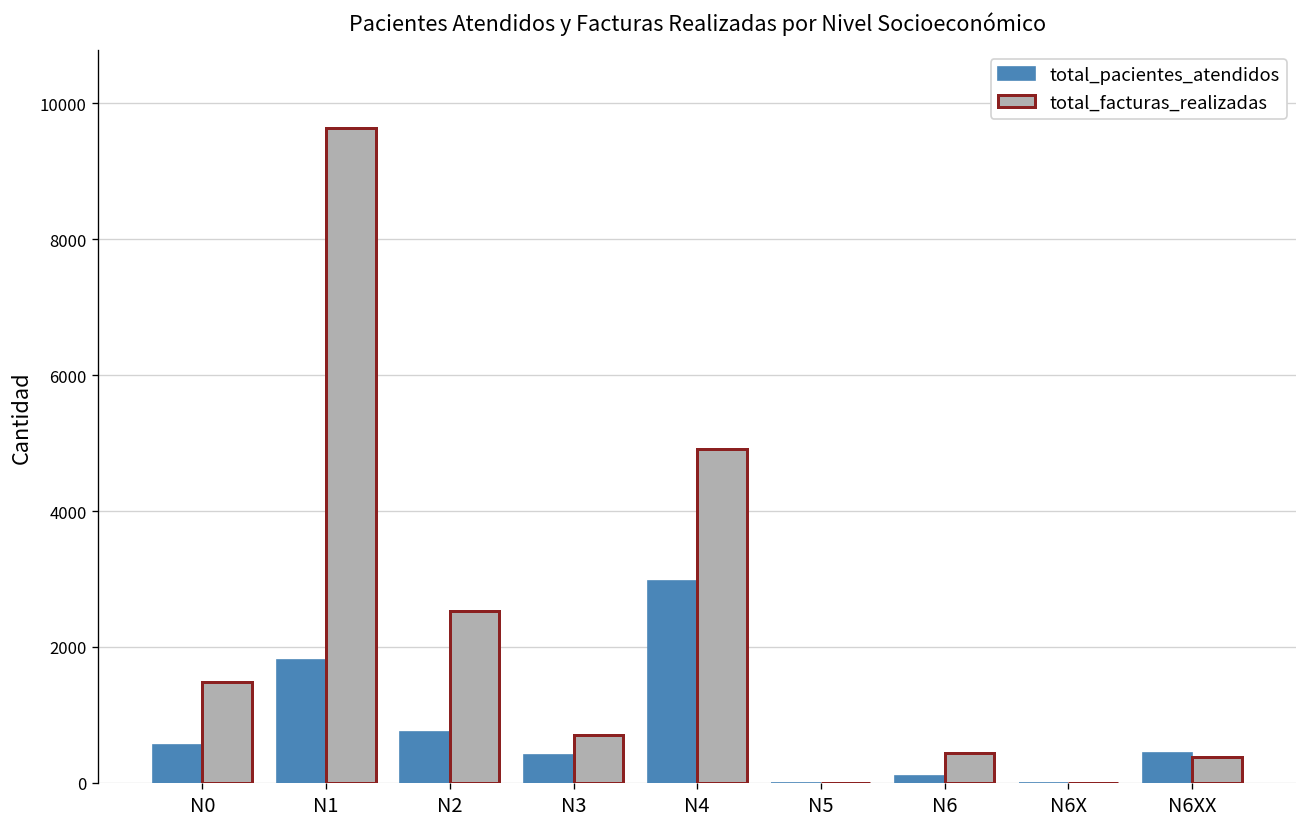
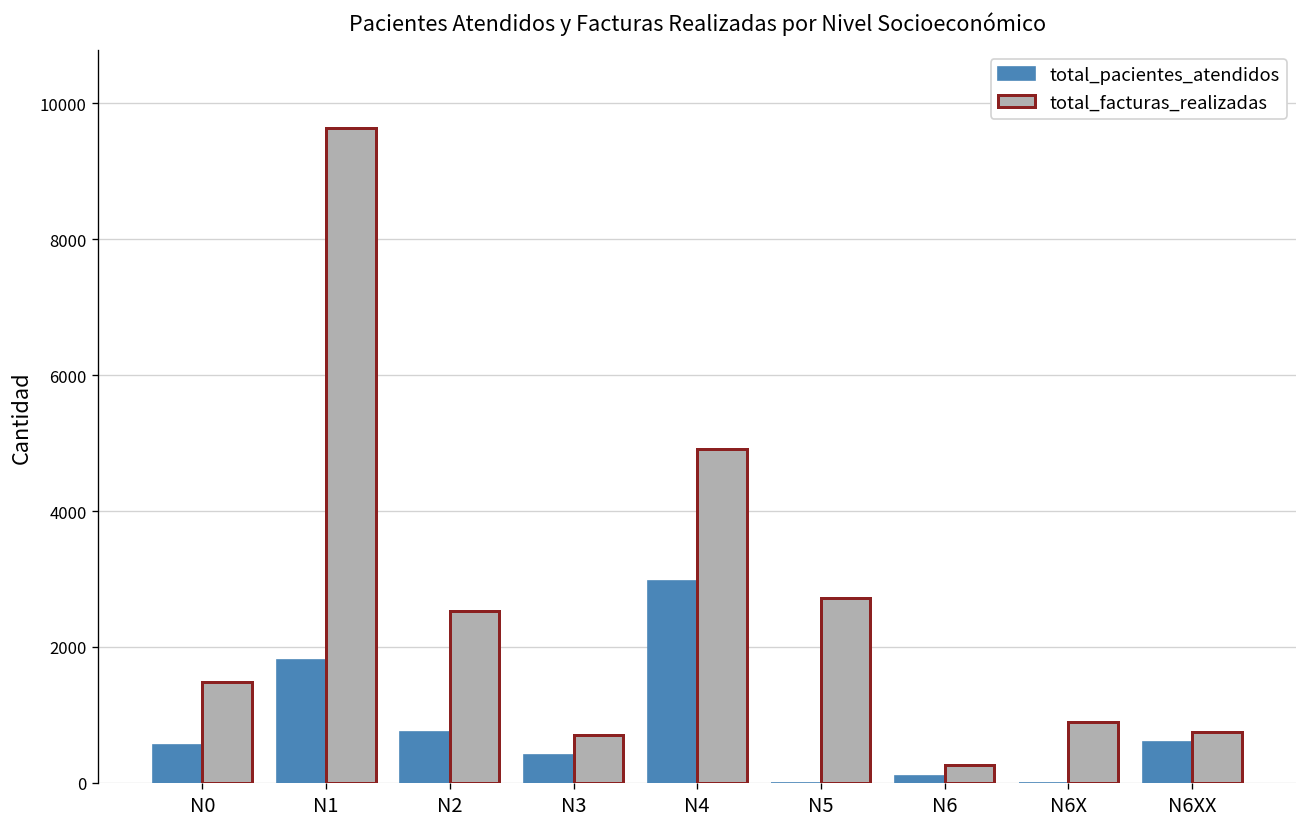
total_facturas_realizadas, N5: 0 -> 2700
total_facturas_realizadas, N6: 400 -> 300
total_facturas_realizadas, N6X: 0 -> 900
total_pacientes_atendidos, N6XX: 400 -> 600
total_facturas_realizadas, N6XX: 400 -> 800
